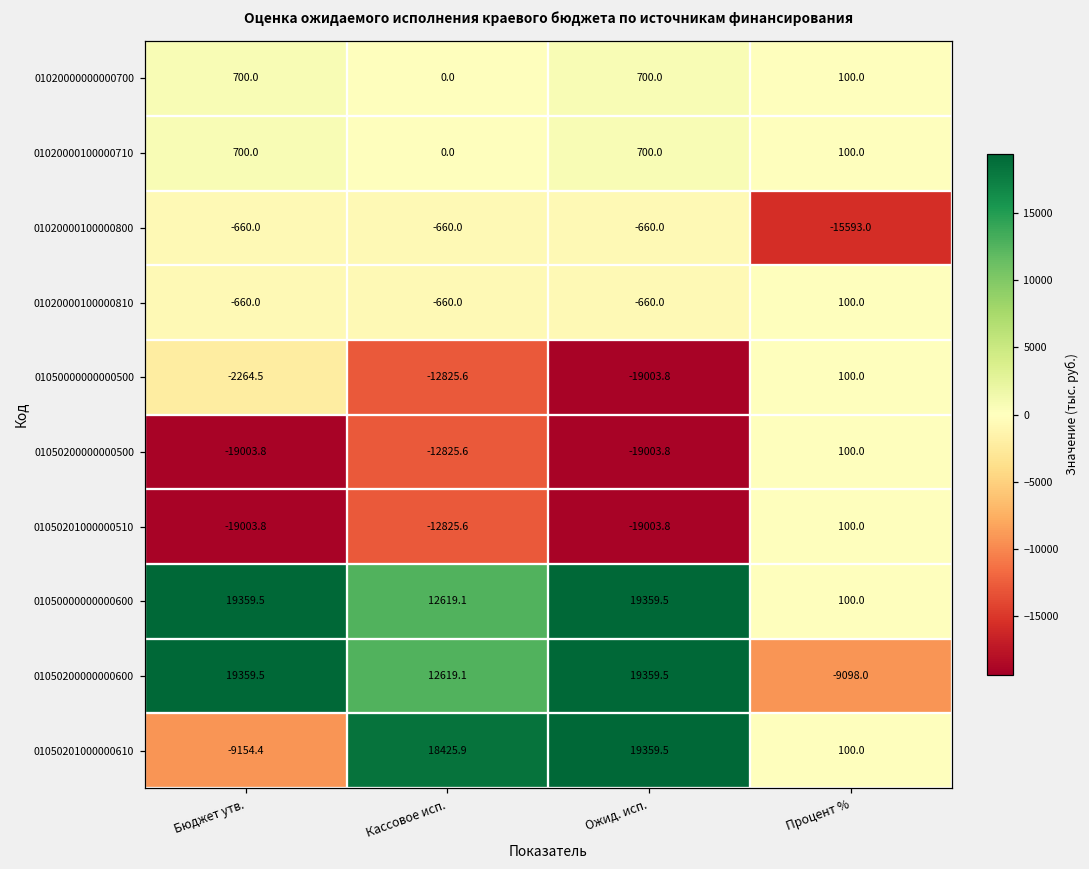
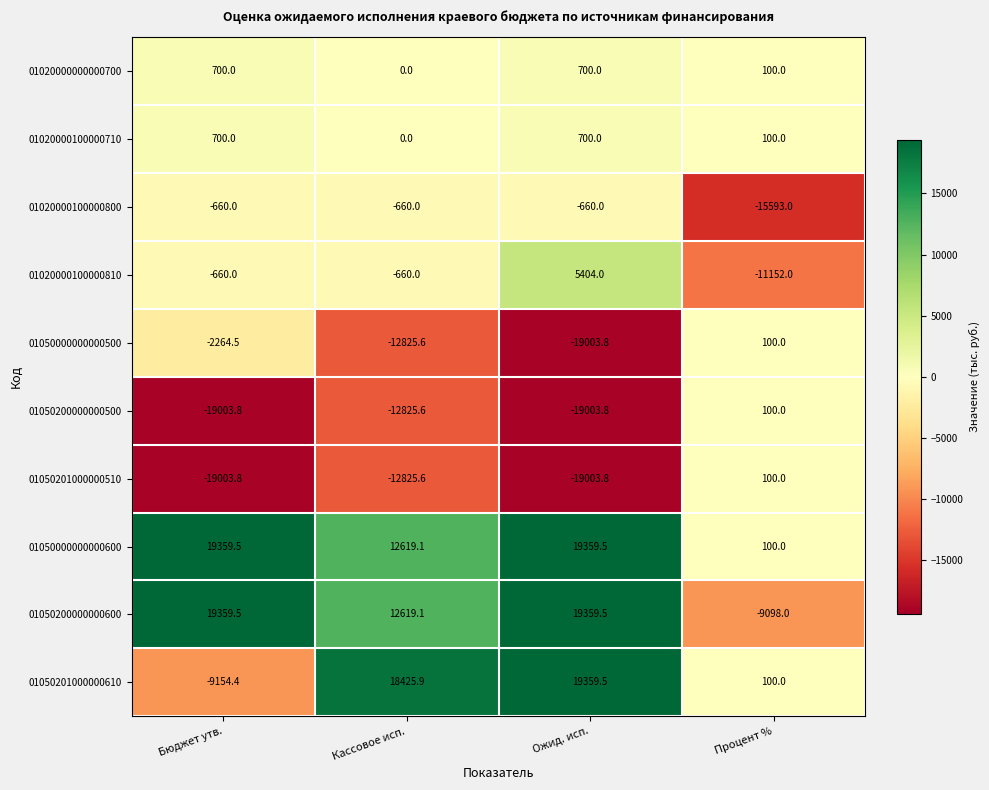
01020000100000810, Ожид. исп.: -660.0 -> 5404.0
01020000100000810, Процент %: 100.0 -> -11152.0
